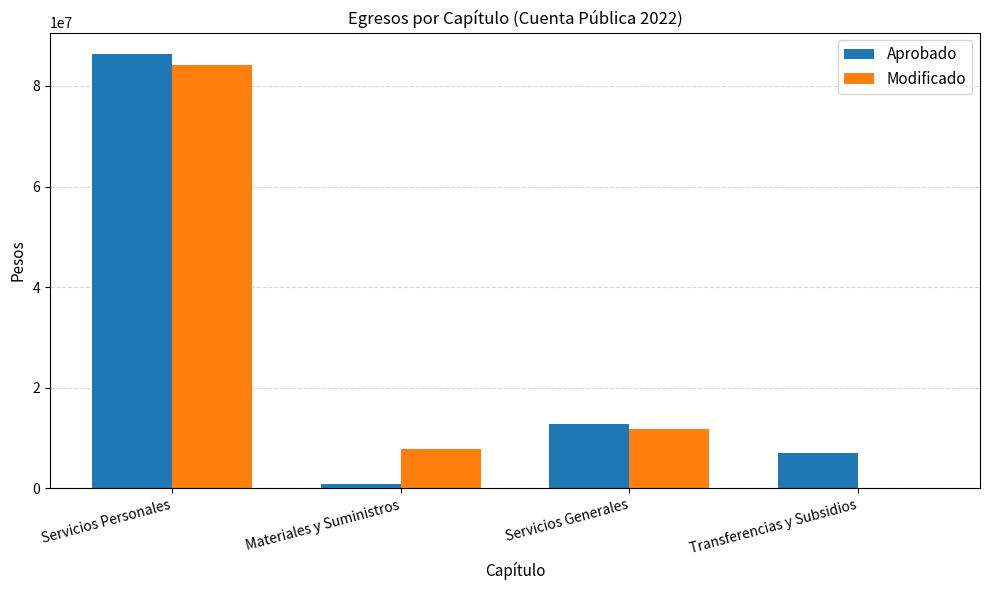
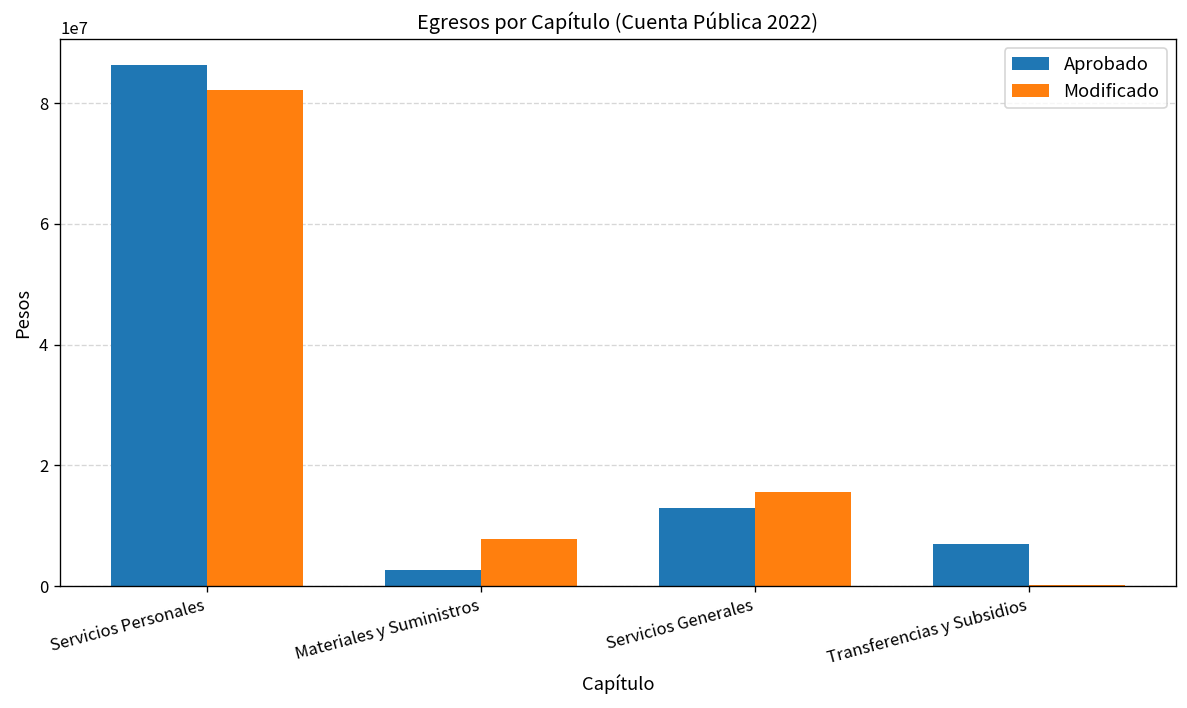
Modificado, Servicios Personales: 84000000 -> 82000000
Aprobado, Materiales y Suministros: 1000000 -> 3000000
Modificado, Servicios Generales: 12000000 -> 16000000
